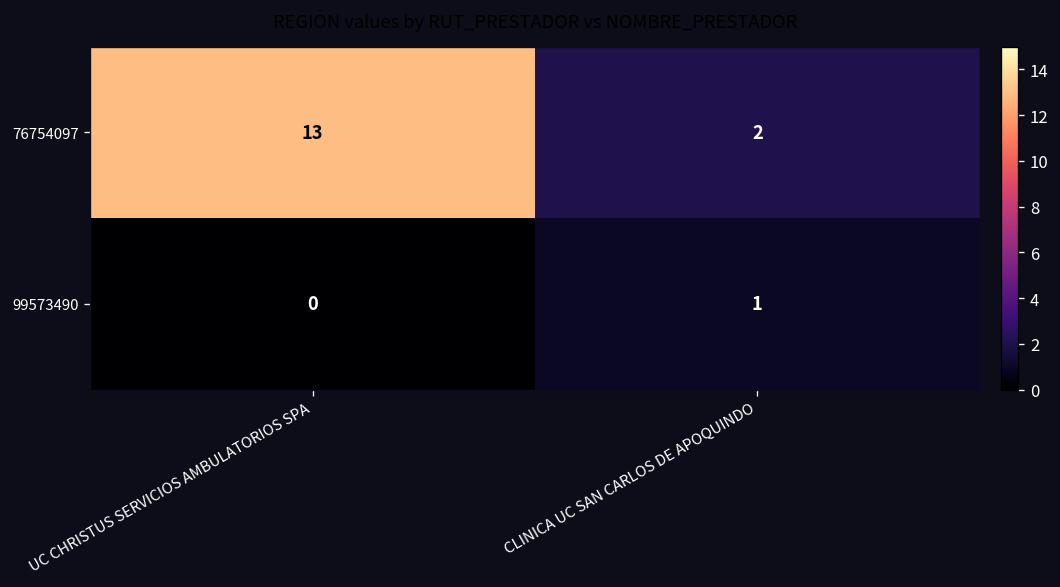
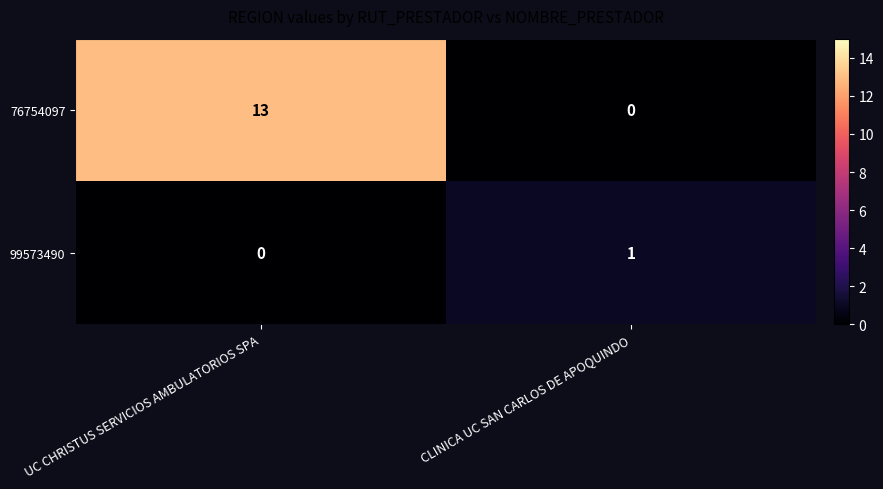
76754097, CLINICA UC SAN CARLOS DE APOQUINDO: 2 -> 0
